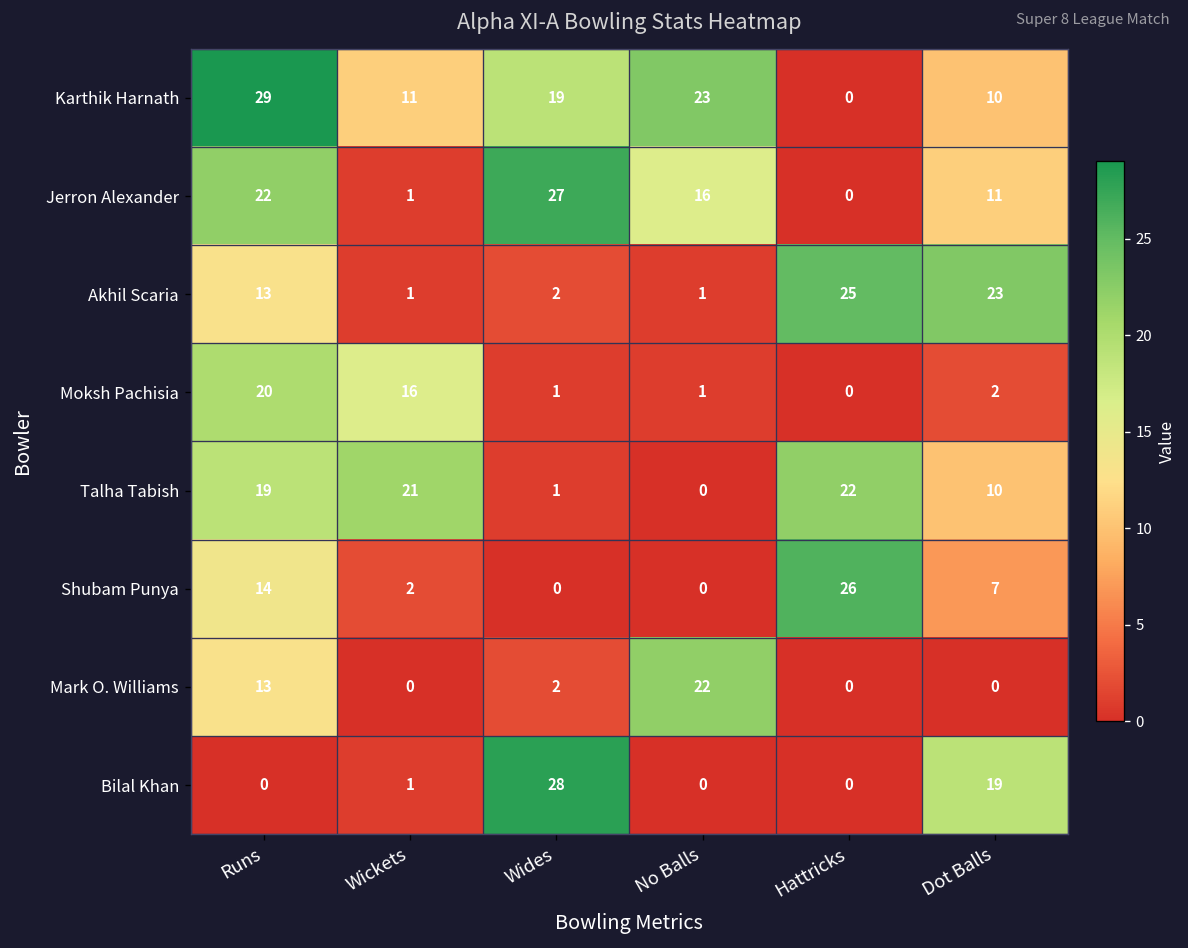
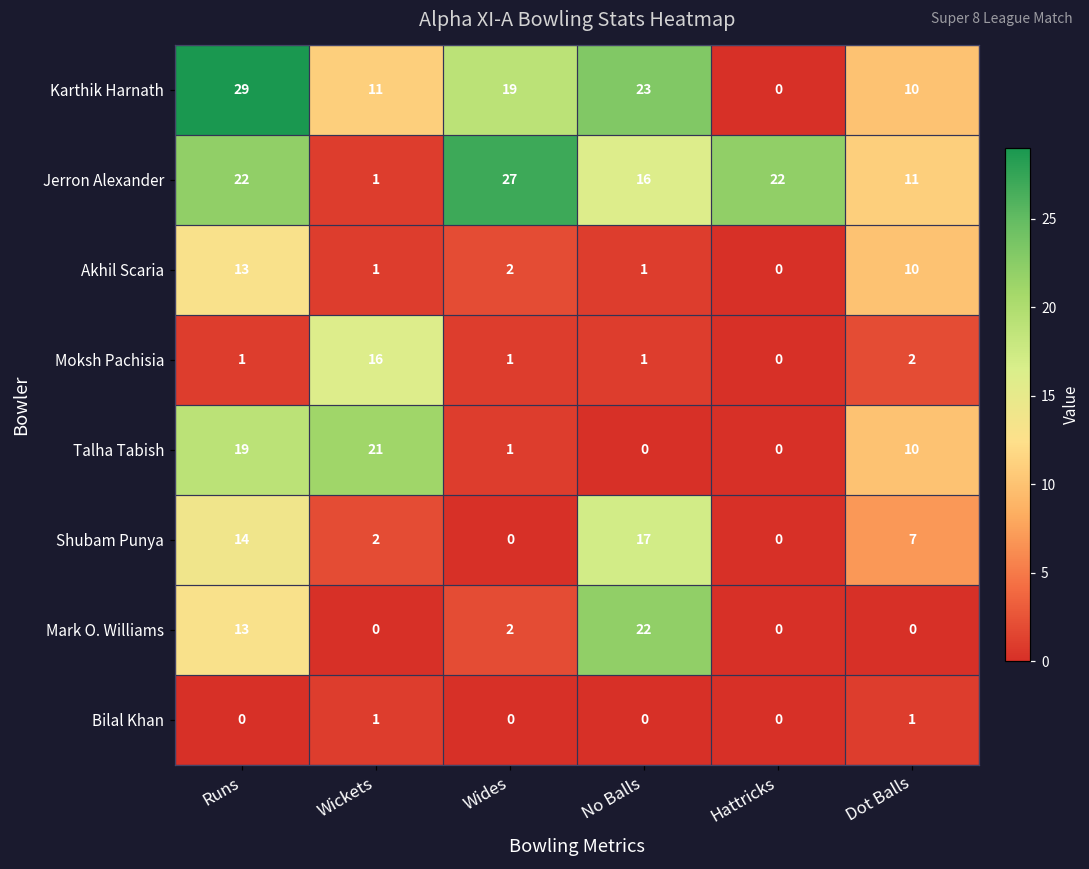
Jerron Alexander, Hattricks: 0 -> 22
Akhil Scaria, Hattricks: 25 -> 0
Akhil Scaria, Dot Balls: 23 -> 10
Moksh Pachisia, Runs: 20 -> 1
Talha Tabish, Hattricks: 22 -> 0
Shubam Punya, No Balls: 0 -> 17
Shubam Punya, Hattricks: 26 -> 0
Bilal Khan, Wides: 28 -> 0
Bilal Khan, Dot Balls: 19 -> 1
